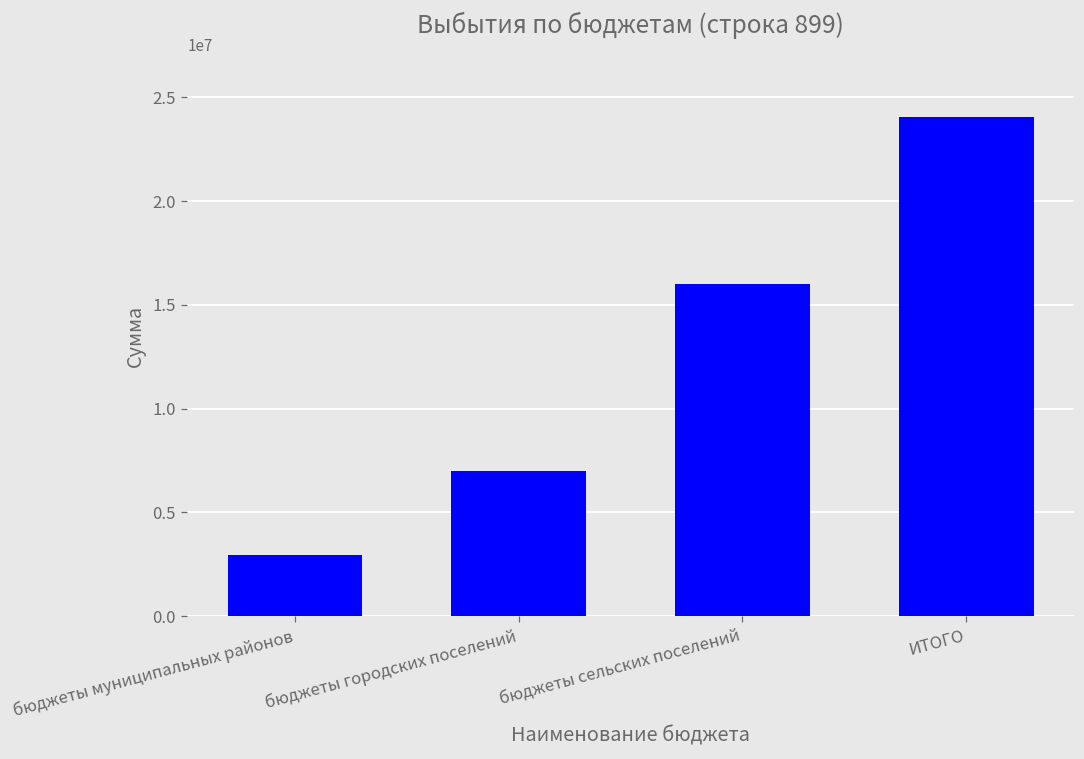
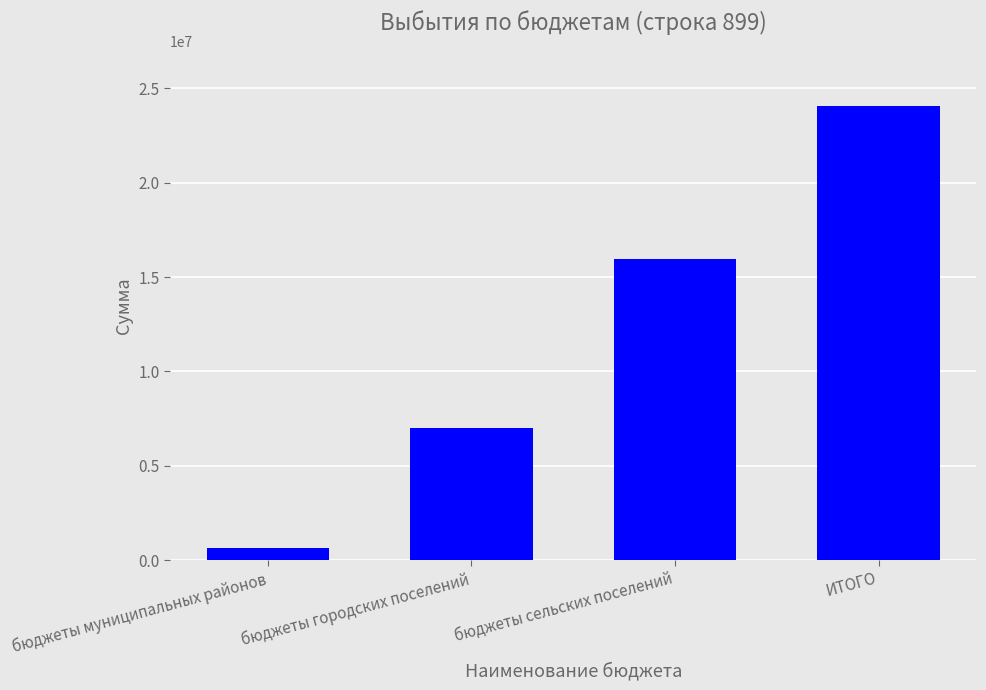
бюджеты муниципальных районов: 3000000 -> 600000
